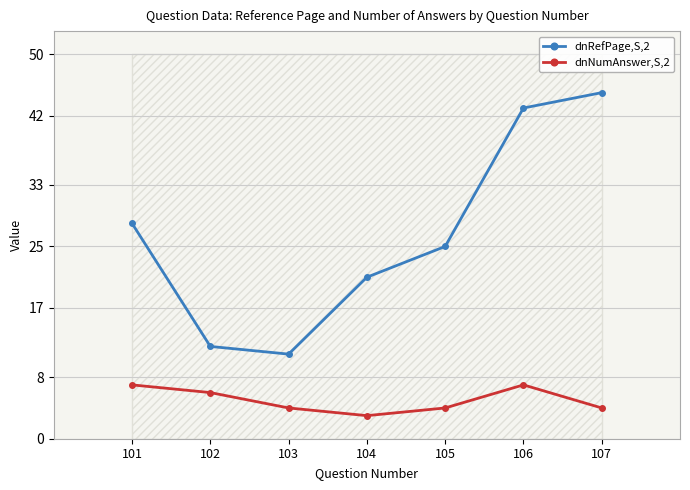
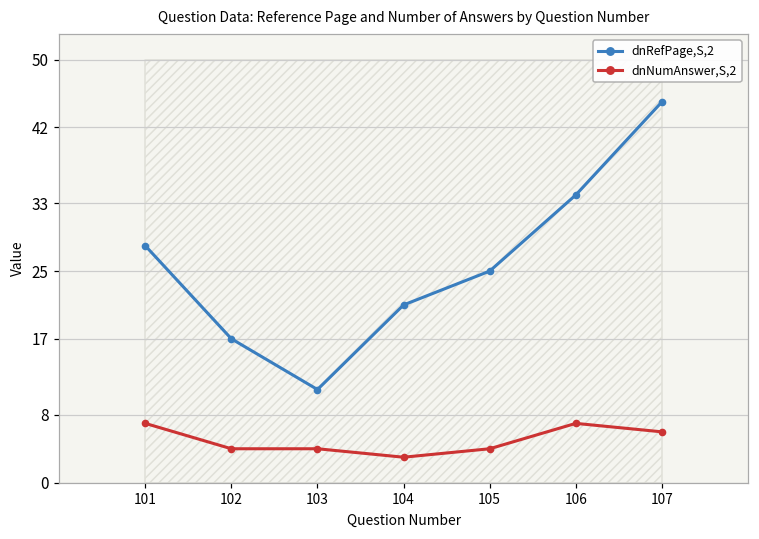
dnRefPage,S,2, 102: 12 -> 17
dnNumAnswer,S,2, 102: 6 -> 4
dnRefPage,S,2, 106: 43 -> 34
dnNumAnswer,S,2, 107: 4 -> 6
